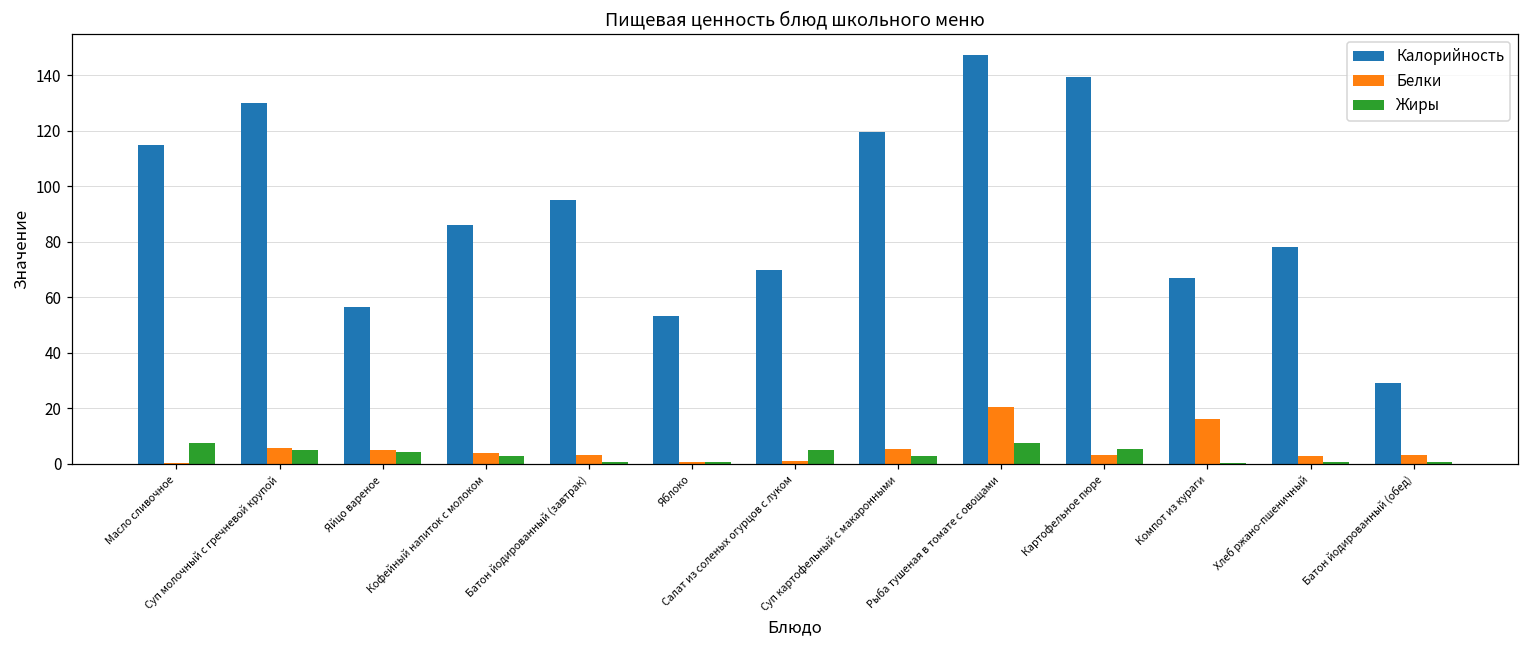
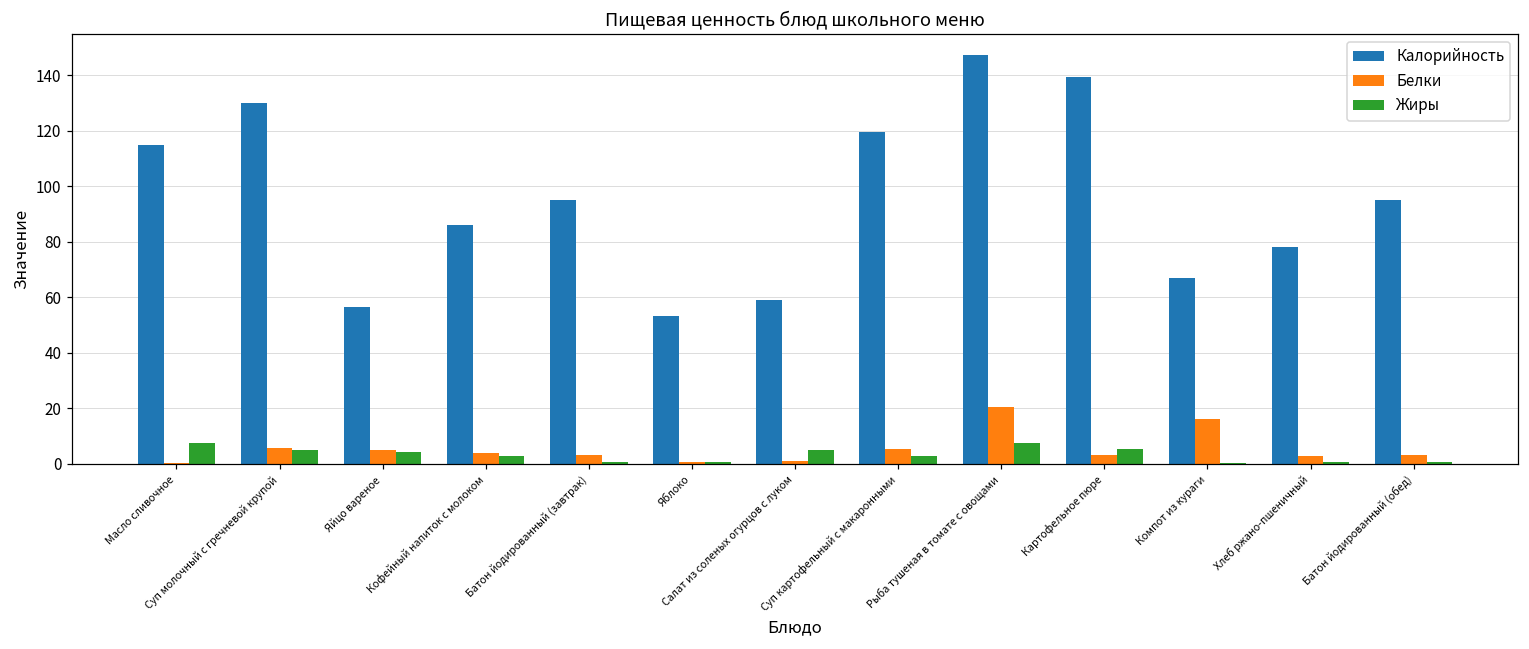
Калорийность, Салат из соленых огурцов с луком: 70 -> 59
Калорийность, Батон йодированный (обед): 29 -> 95
